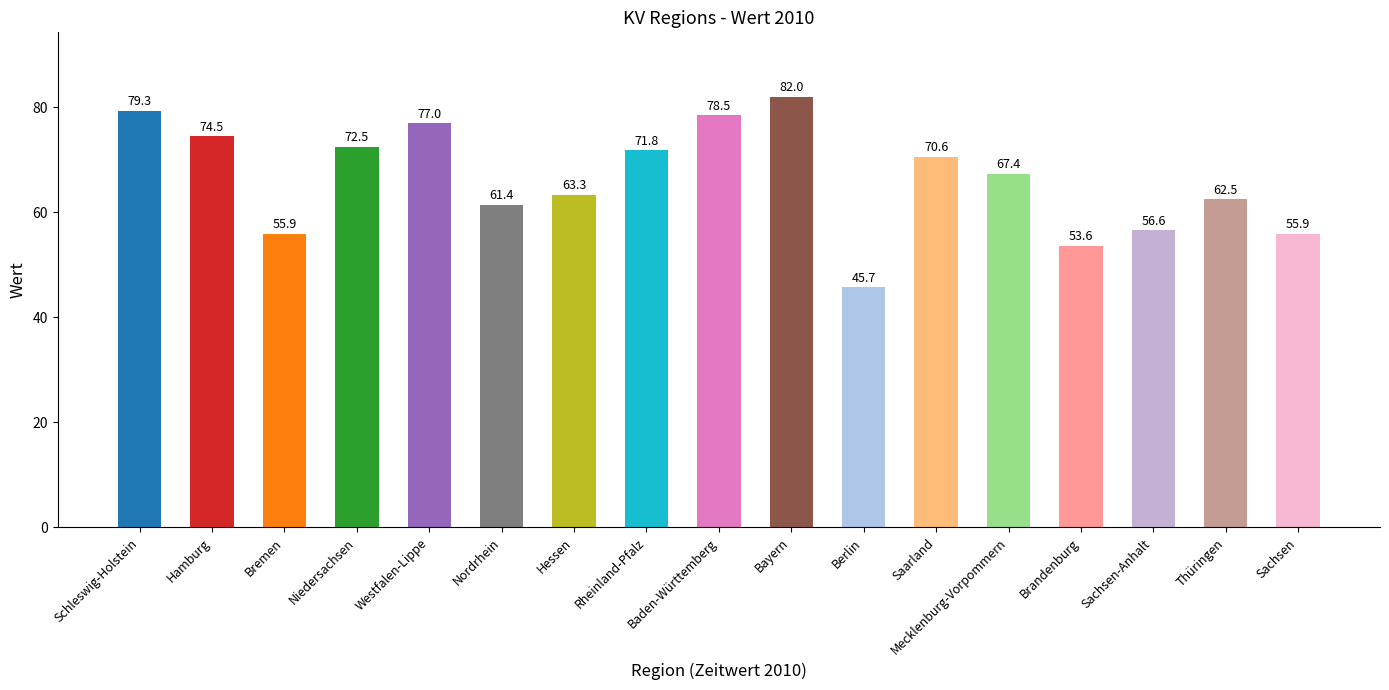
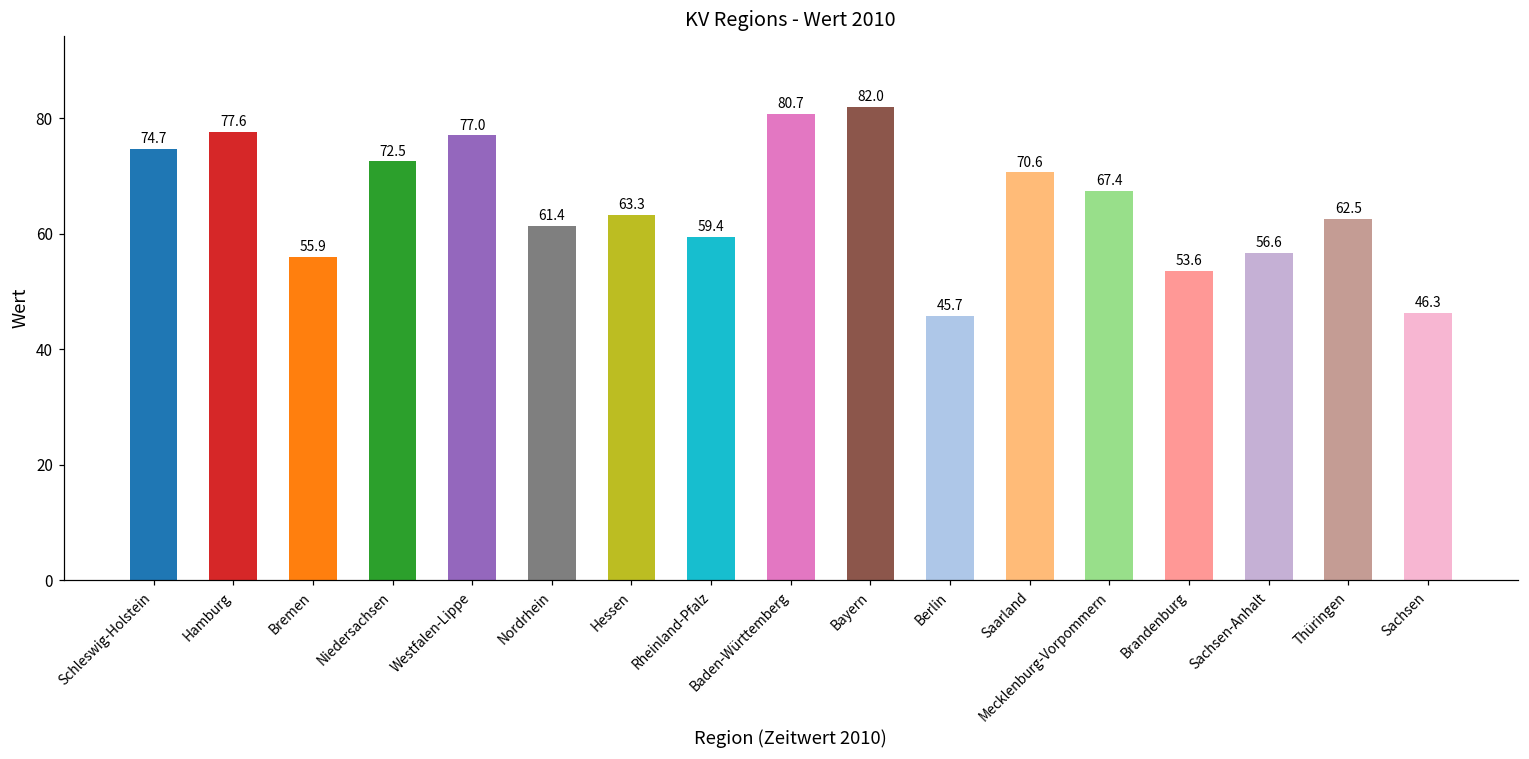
Schleswig-Holstein: 79.3 -> 74.7
Hamburg: 74.5 -> 77.6
Rheinland-Pfalz: 71.8 -> 59.4
Baden-Württemberg: 78.5 -> 80.7
Sachsen: 55.9 -> 46.3
